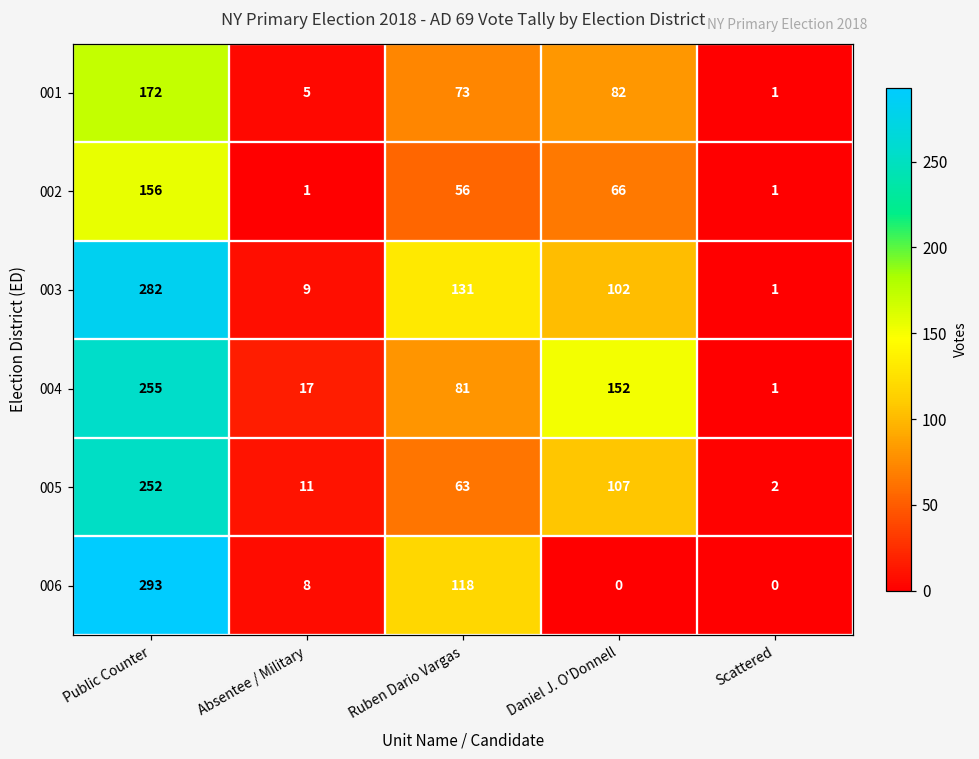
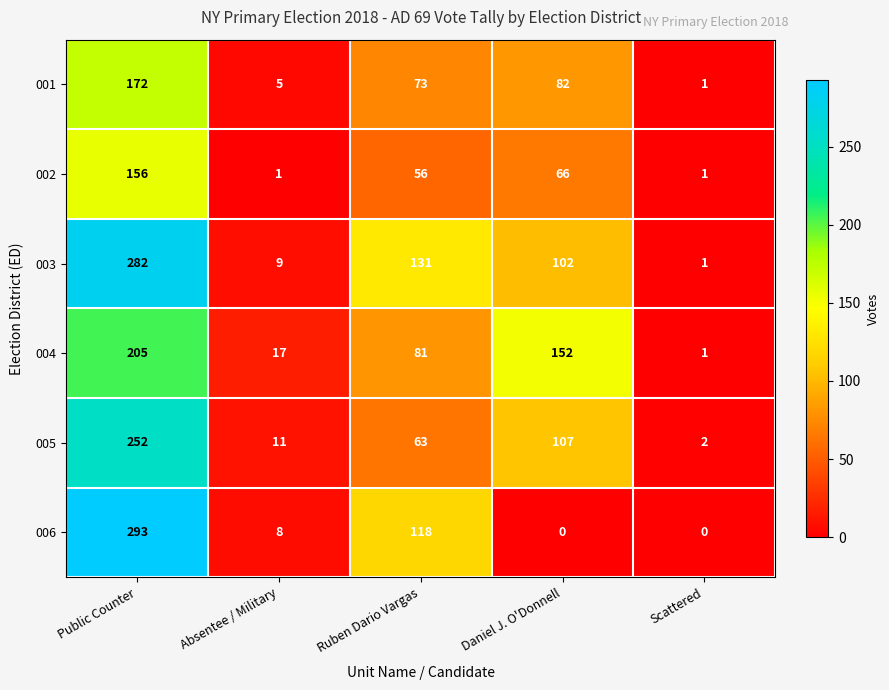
004, Public Counter: 255 -> 205
